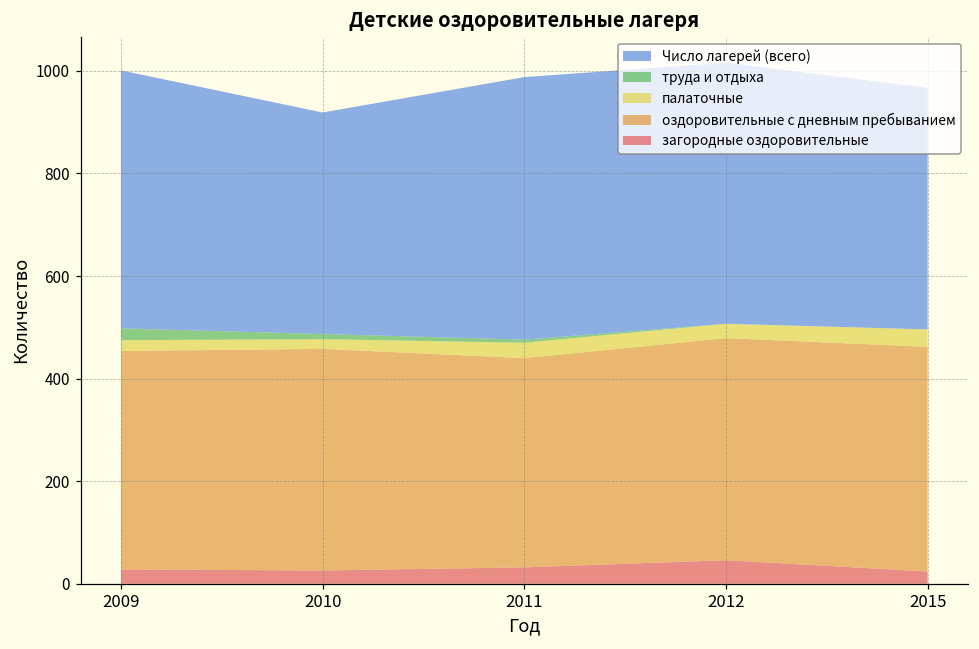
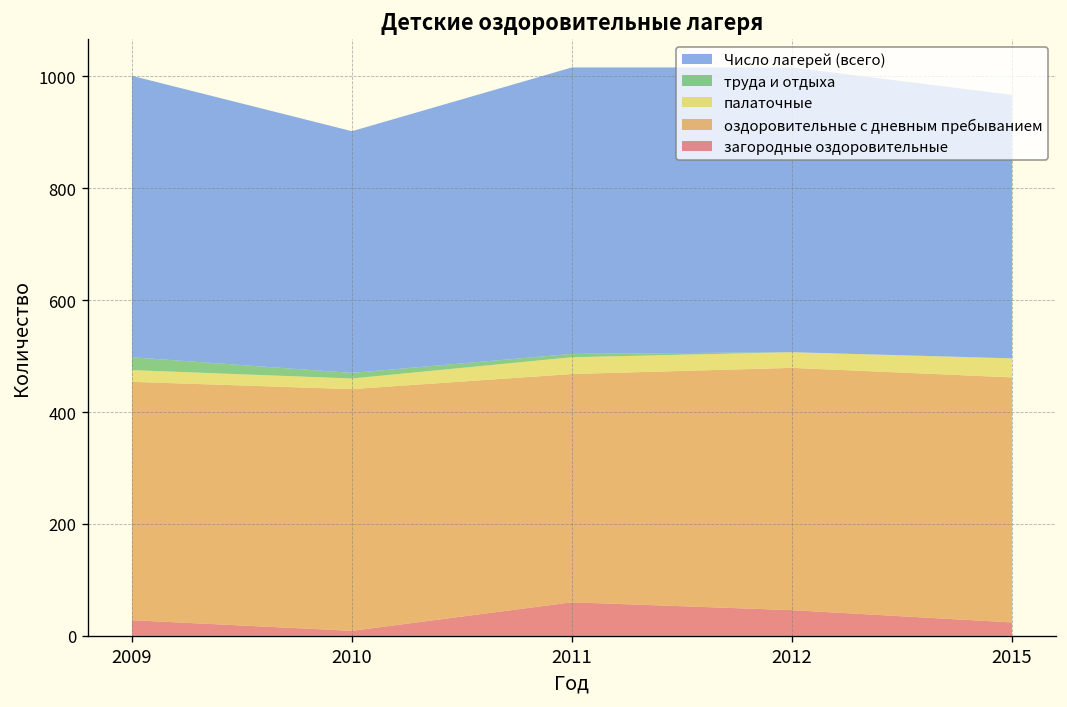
загородные оздоровительные, 2010: 30 -> 10
загородные оздоровительные, 2011: 30 -> 60
